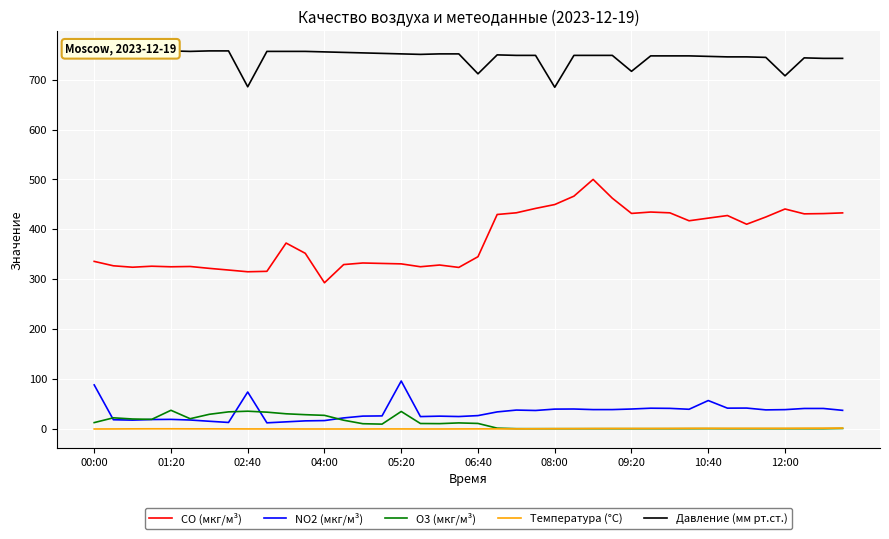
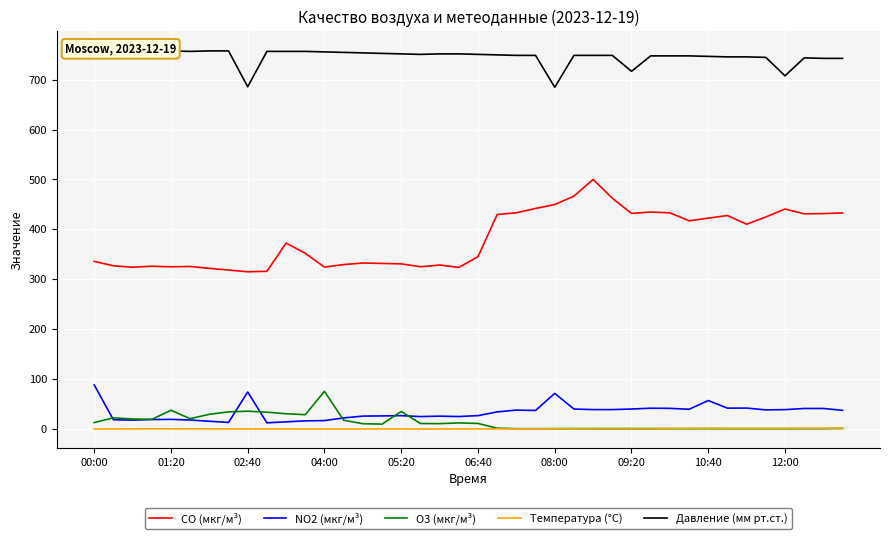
CO (мкг/м³), 04:00: 290 -> 320
O3 (мкг/м³), 04:00: 30 -> 70
NO2 (мкг/м³), 05:20: 100 -> 30
Давление (мм рт.ст.), 06:40: 710 -> 750
NO2 (мкг/м³), 08:00: 40 -> 70
